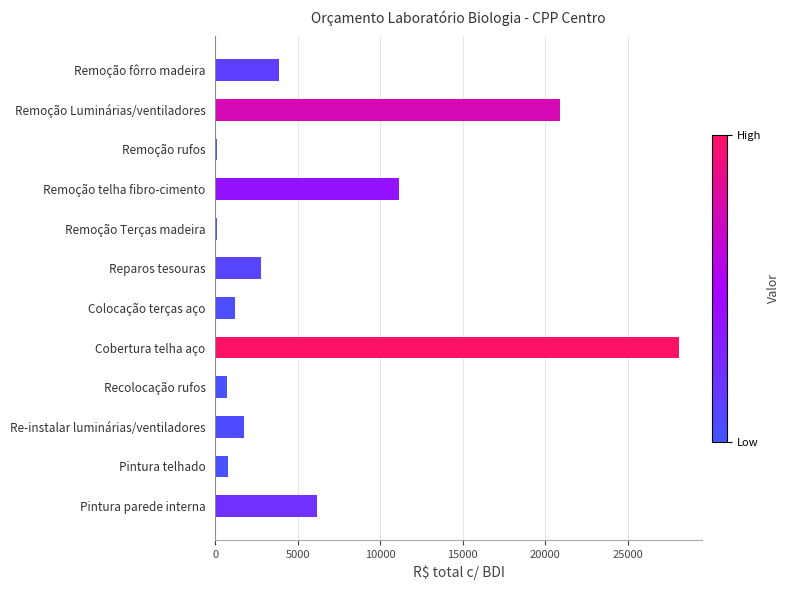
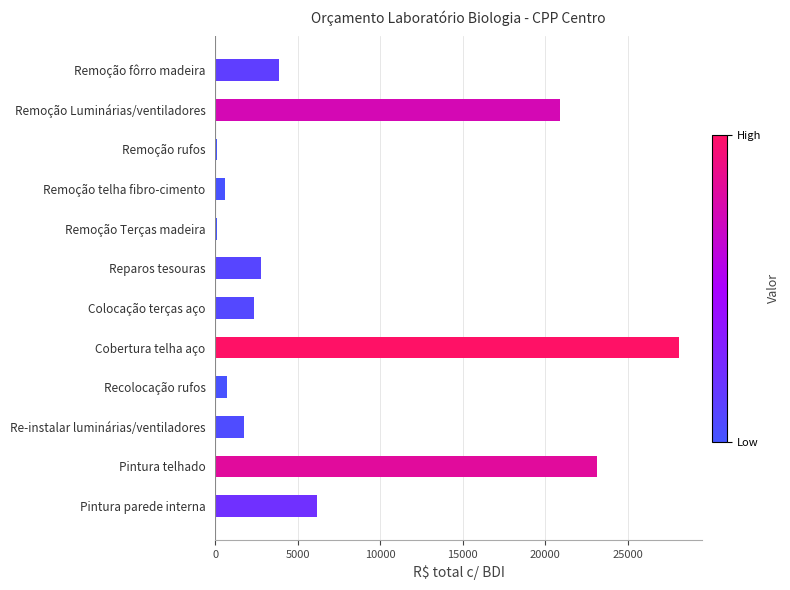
Remoção telha fibro-cimento: 11100 -> 600
Colocação terças aço: 1200 -> 2300
Pintura telhado: 700 -> 23100
